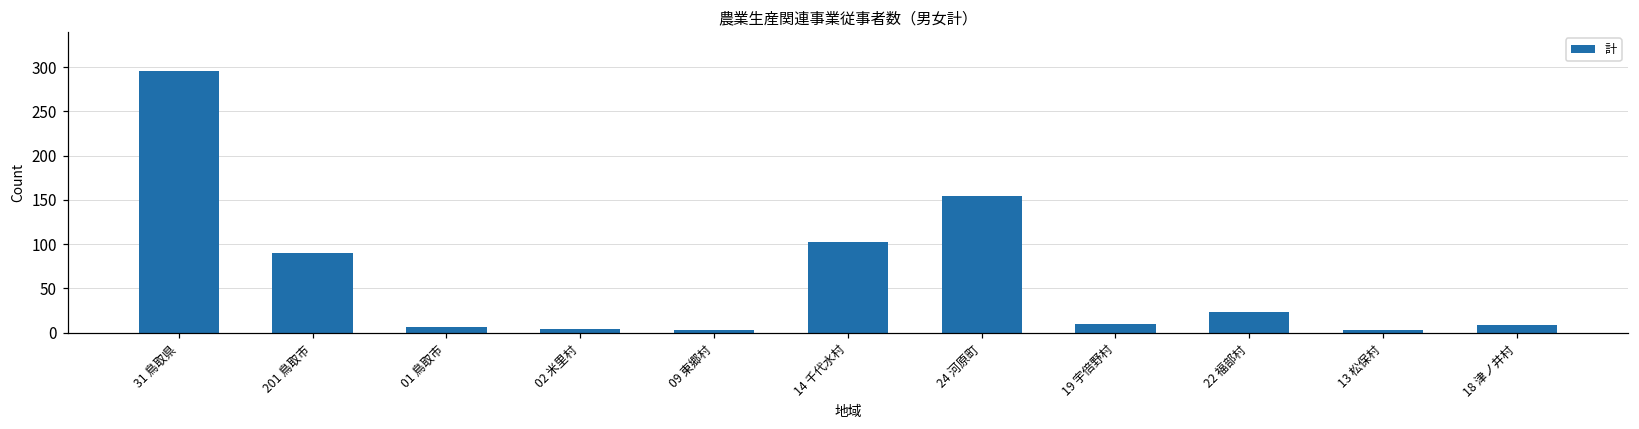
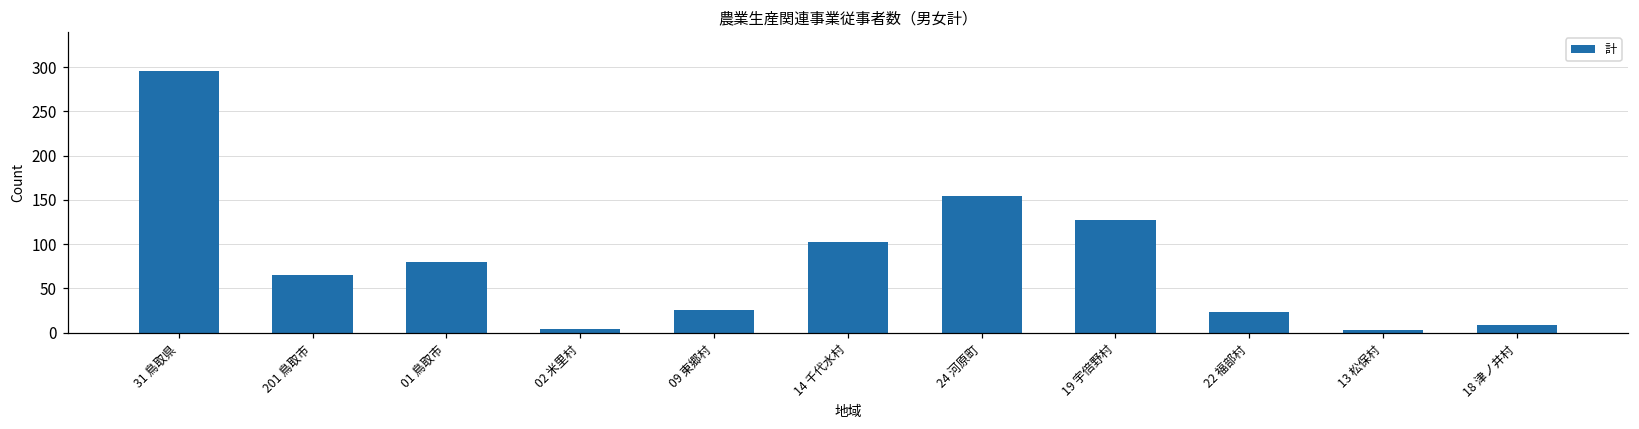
201 鳥取市: 90 -> 70
01 鳥取市: 10 -> 80
09 東郷村: 0 -> 30
19 宇倍野村: 10 -> 130
